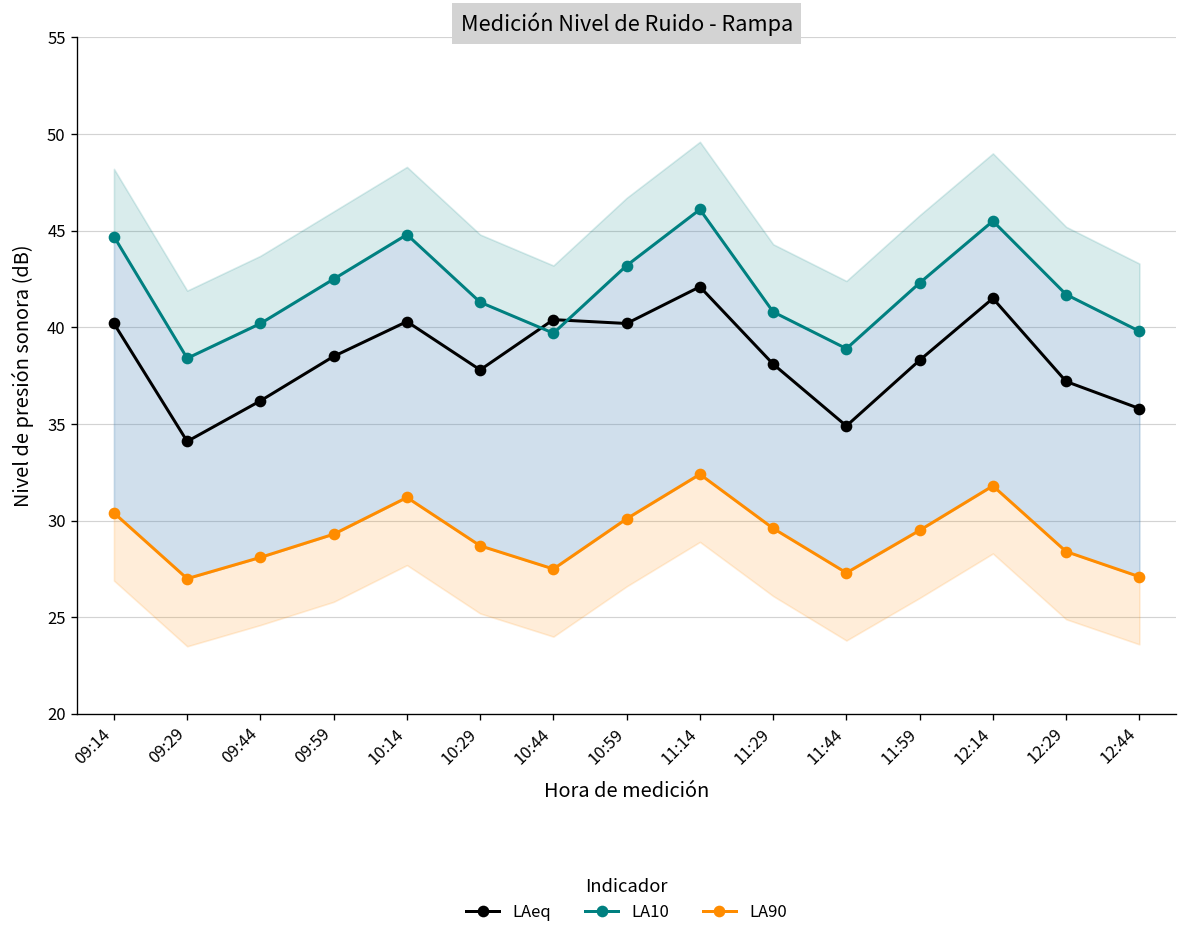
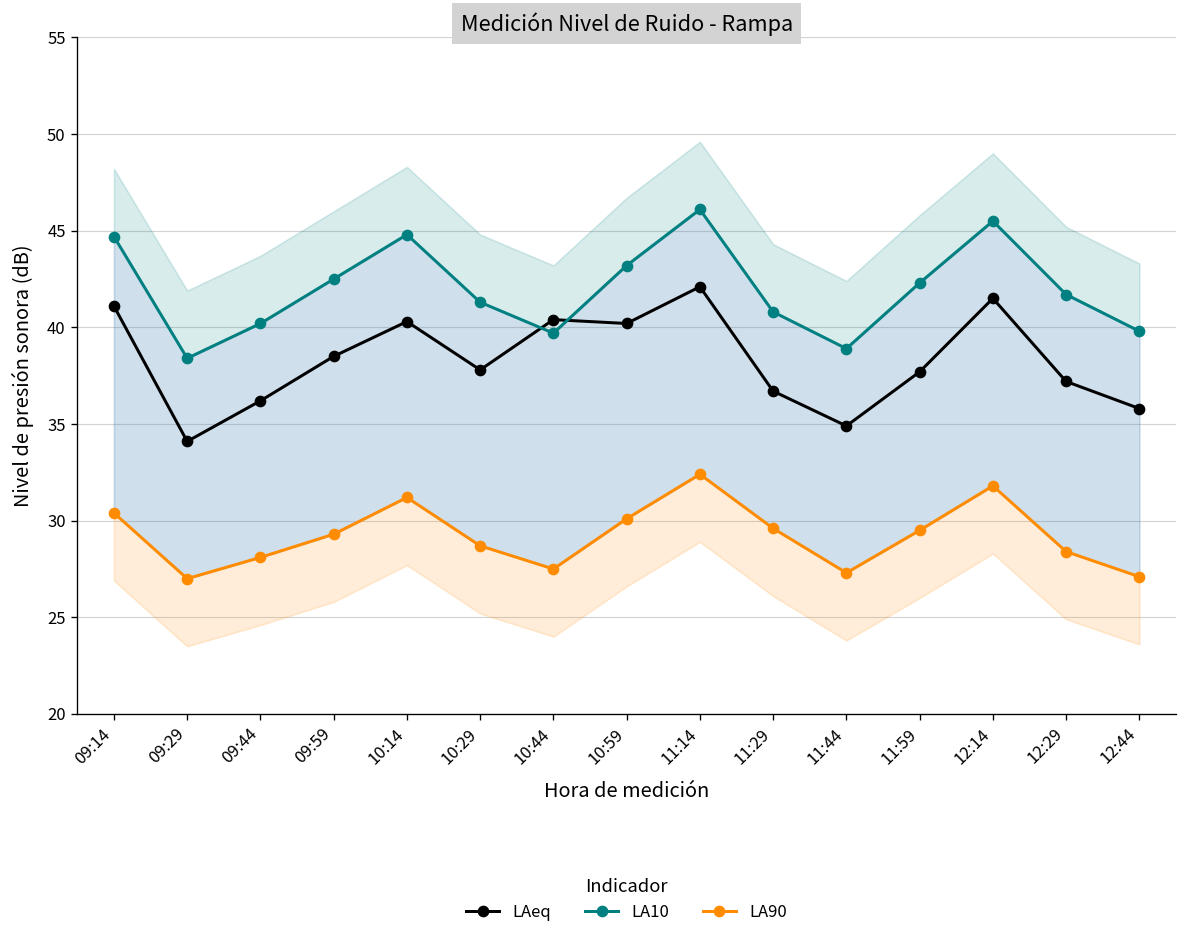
LAeq, 09:14: 40.2 -> 41.1
LAeq, 11:29: 38.1 -> 36.7
LAeq, 11:59: 38.3 -> 37.7
